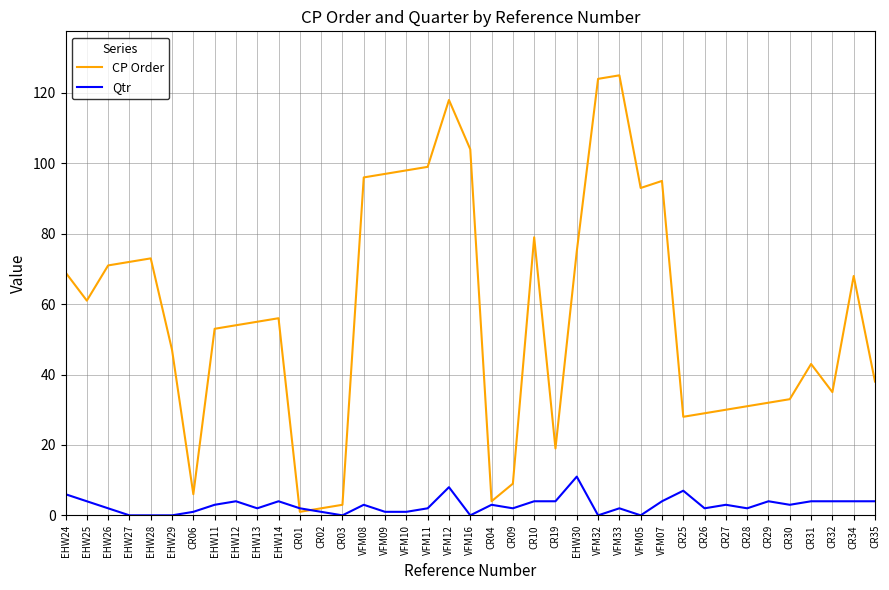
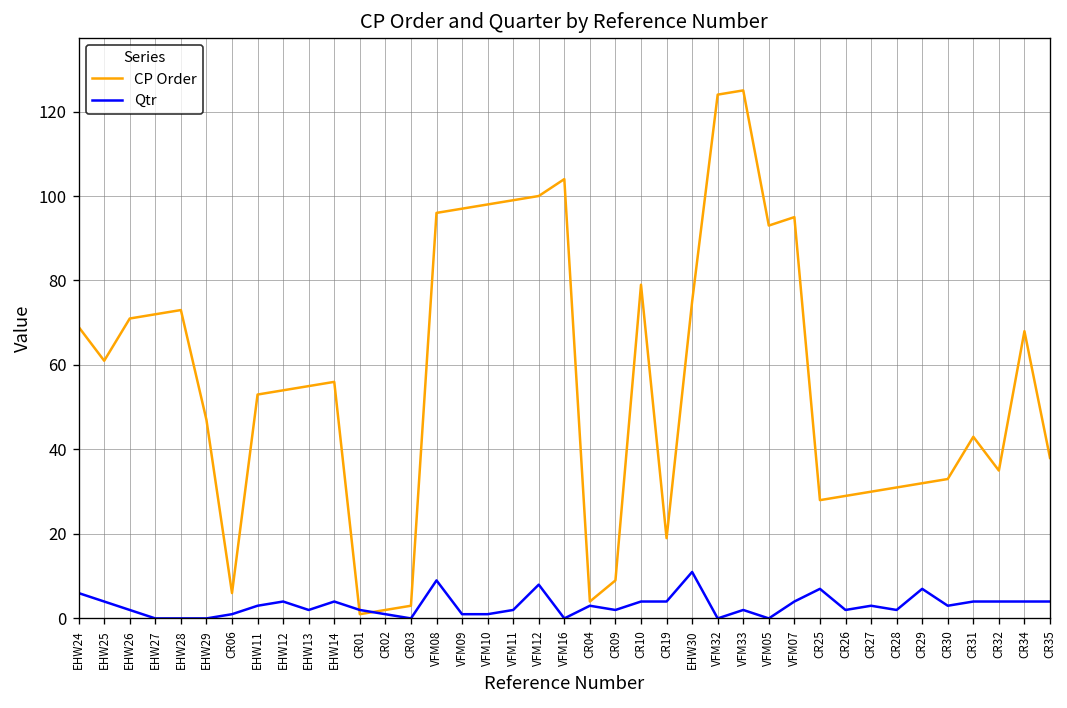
Qtr, VFM08: 3 -> 9
CP Order, VFM12: 118 -> 100
Qtr, CR29: 4 -> 7
